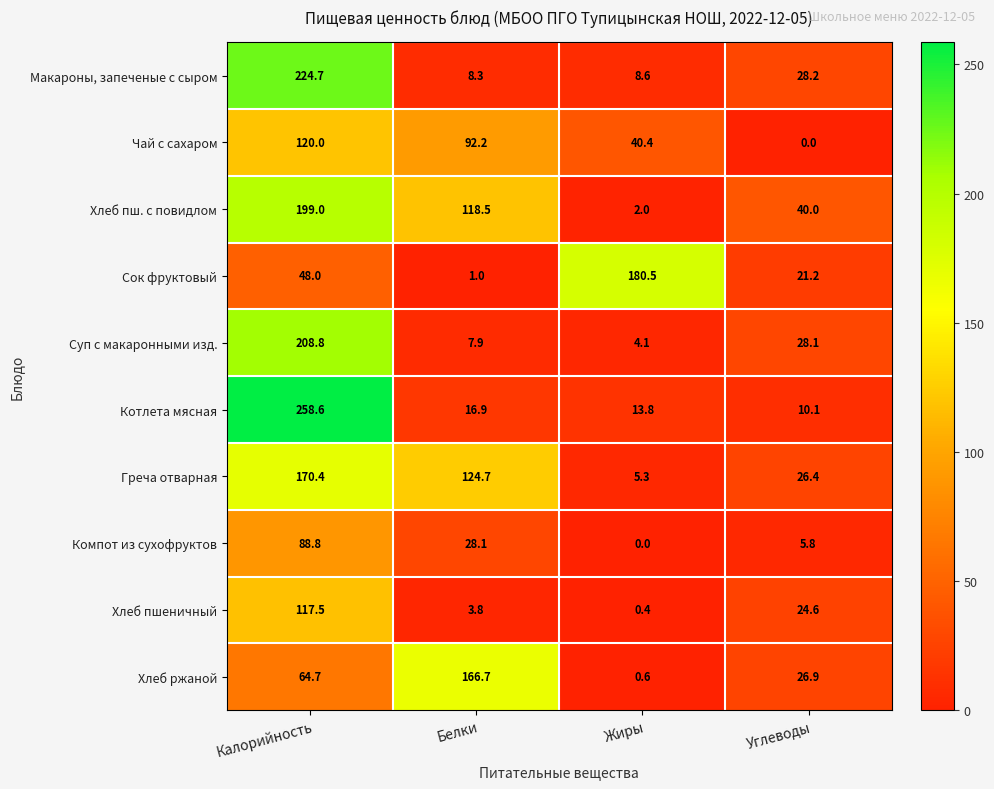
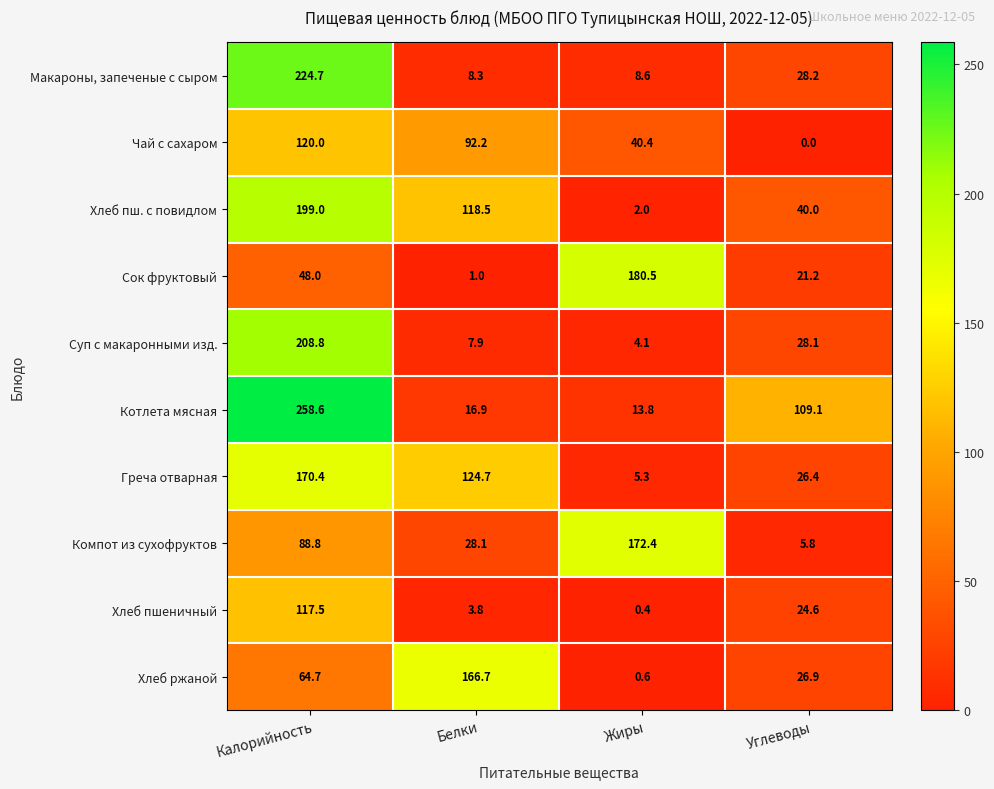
Котлета мясная, Углеводы: 10.1 -> 109.1
Компот из сухофруктов, Жиры: 0.0 -> 172.4
